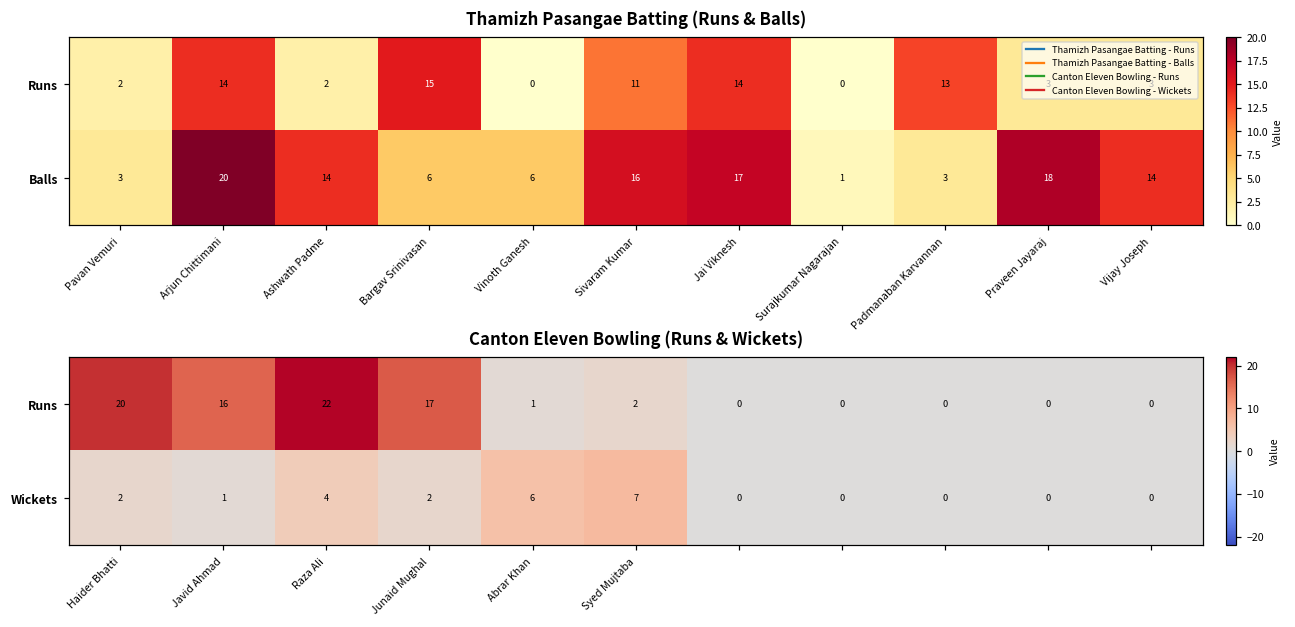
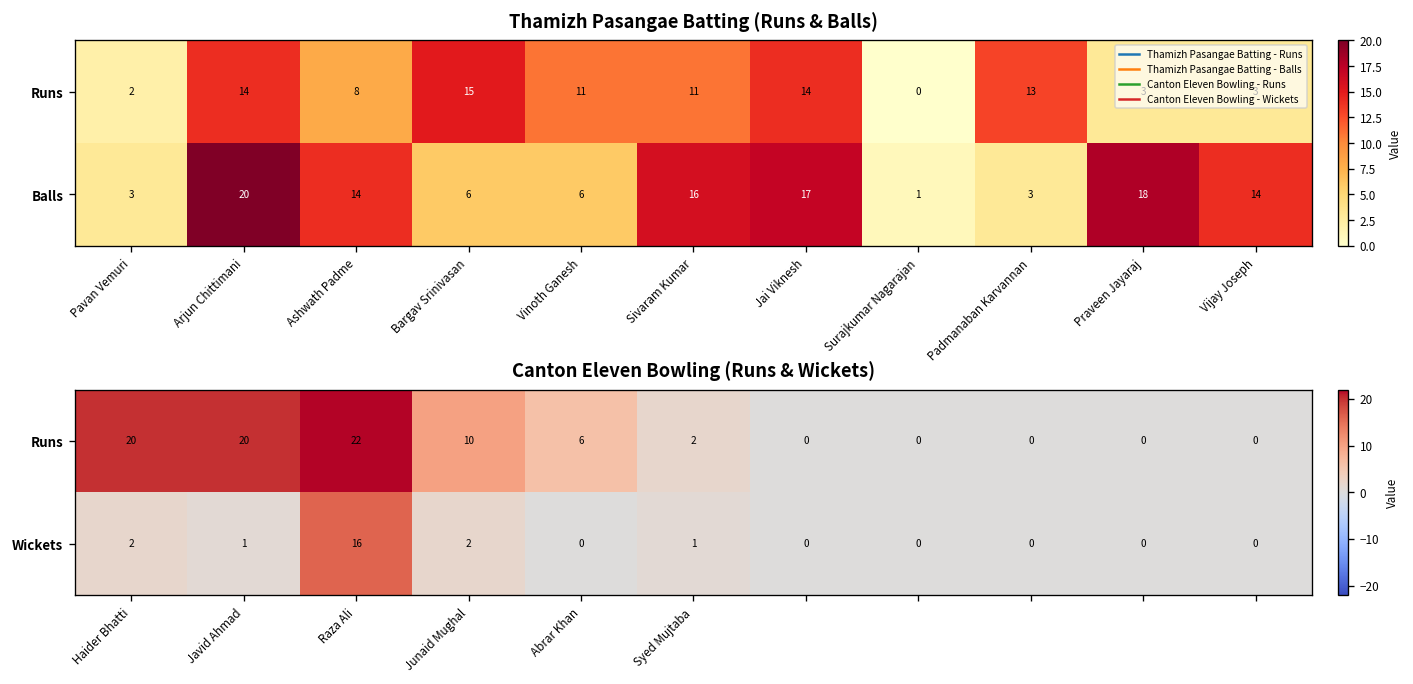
Thamizh Pasangae Batting (Runs & Balls), Runs, Ashwath Padme: 2 -> 8
Thamizh Pasangae Batting (Runs & Balls), Runs, Vinoth Ganesh: 0 -> 11
Canton Eleven Bowling (Runs & Wickets), Runs, Javid Ahmad: 16 -> 20
Canton Eleven Bowling (Runs & Wickets), Runs, Junaid Mughal: 17 -> 10
Canton Eleven Bowling (Runs & Wickets), Runs, Abrar Khan: 1 -> 6
Canton Eleven Bowling (Runs & Wickets), Wickets, Raza Ali: 4 -> 16
Canton Eleven Bowling (Runs & Wickets), Wickets, Abrar Khan: 6 -> 0
Canton Eleven Bowling (Runs & Wickets), Wickets, Syed Mujtaba: 7 -> 1
